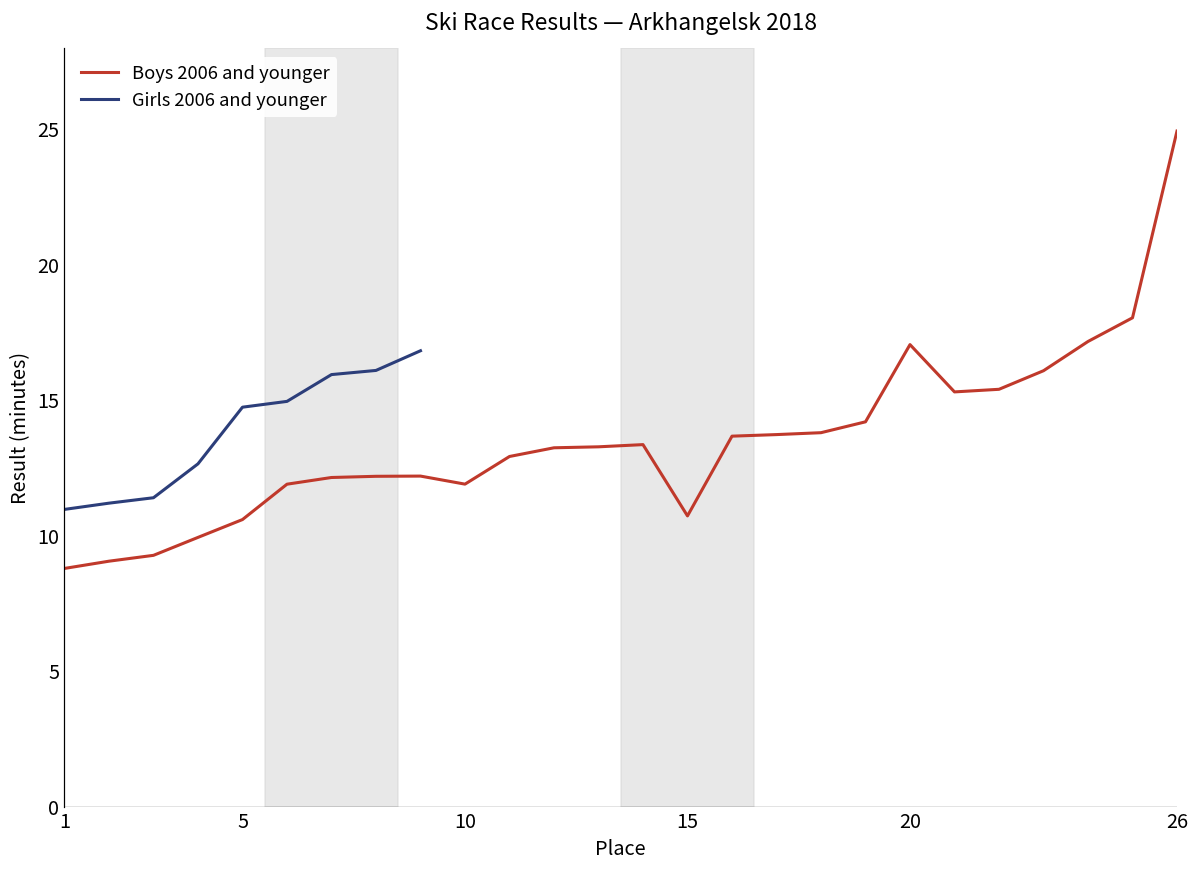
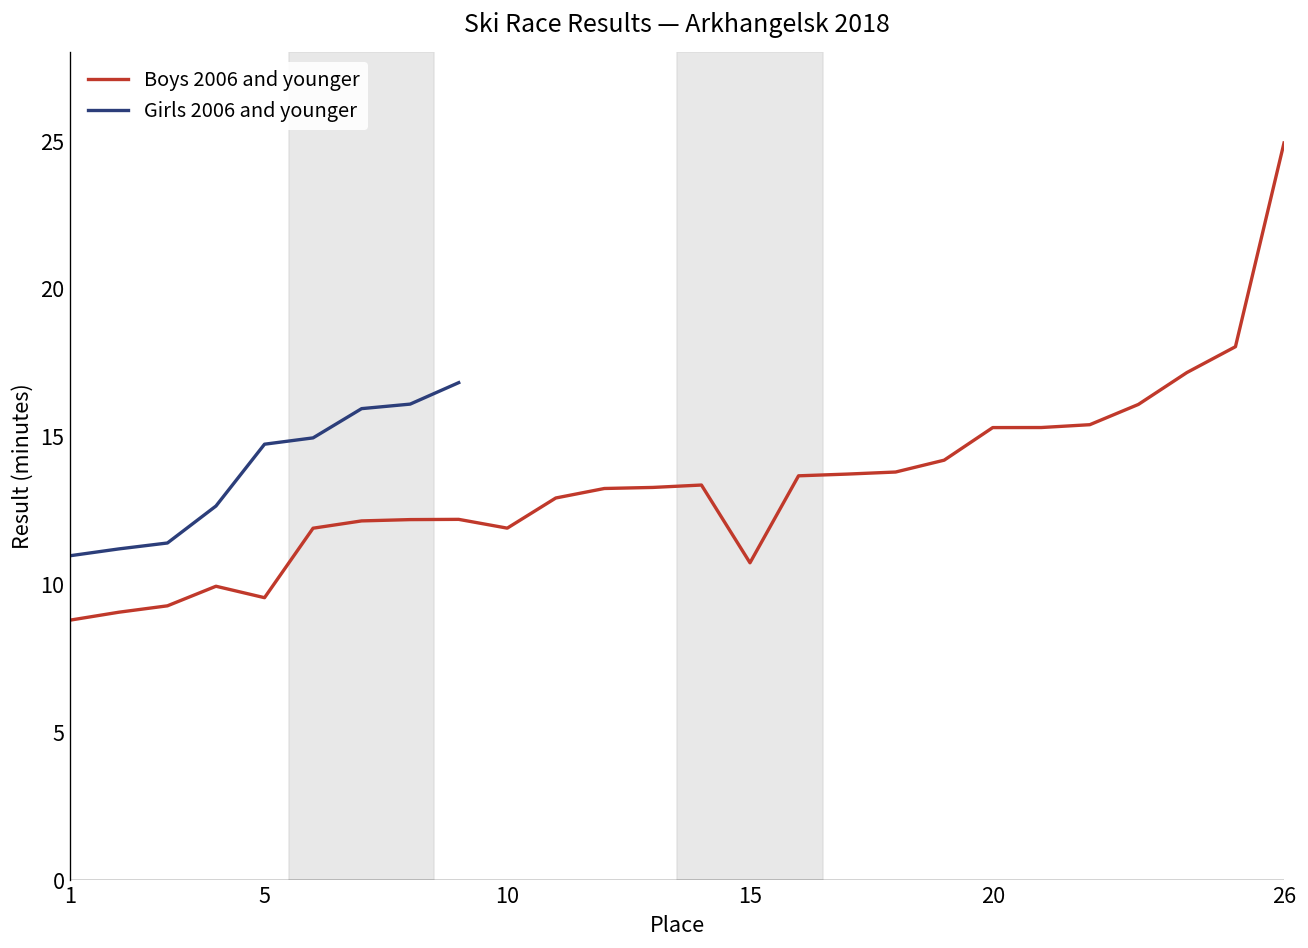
Boys 2006 and younger, 5: 10.6 -> 9.6
Boys 2006 and younger, 20: 17.1 -> 15.3
